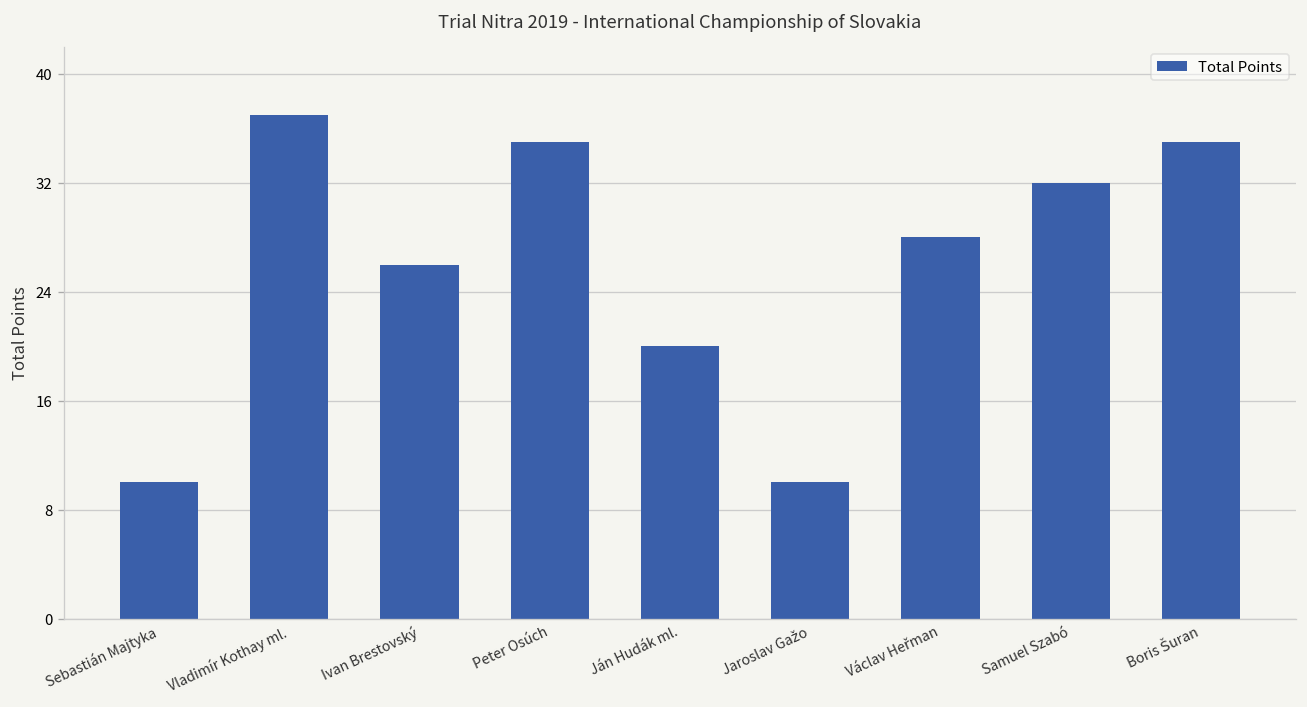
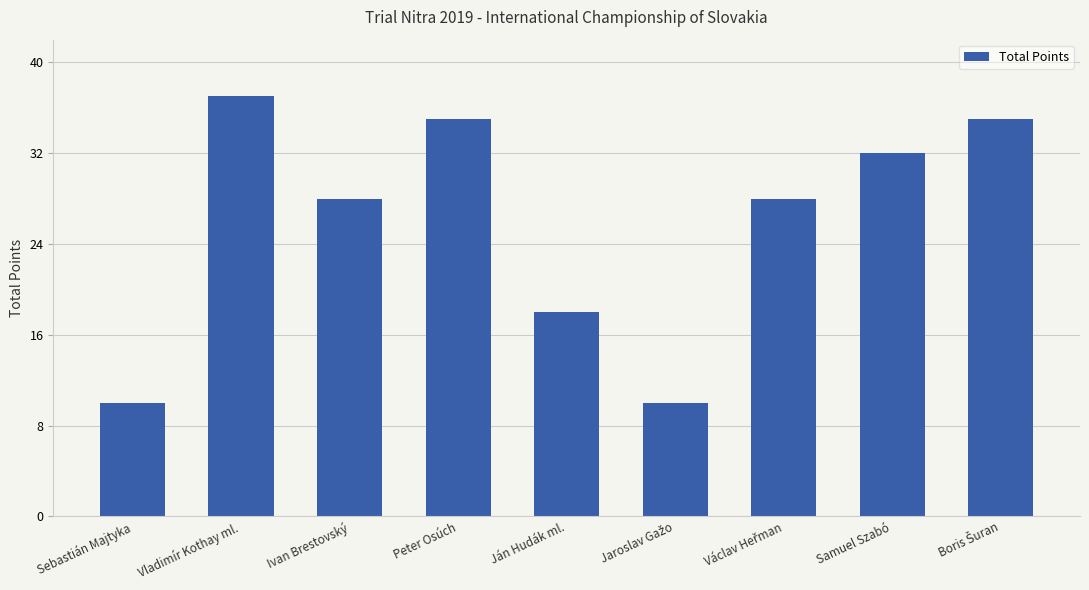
Ivan Brestovský: 26 -> 28
Ján Hudák ml.: 20 -> 18
